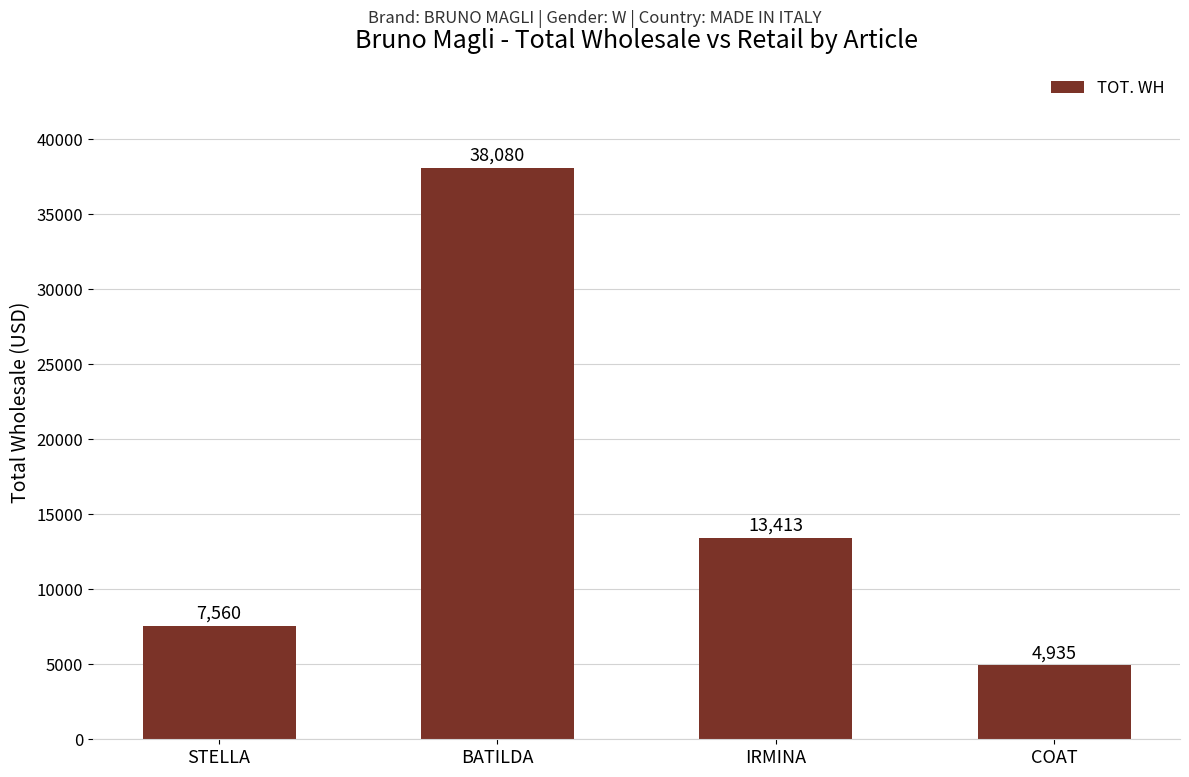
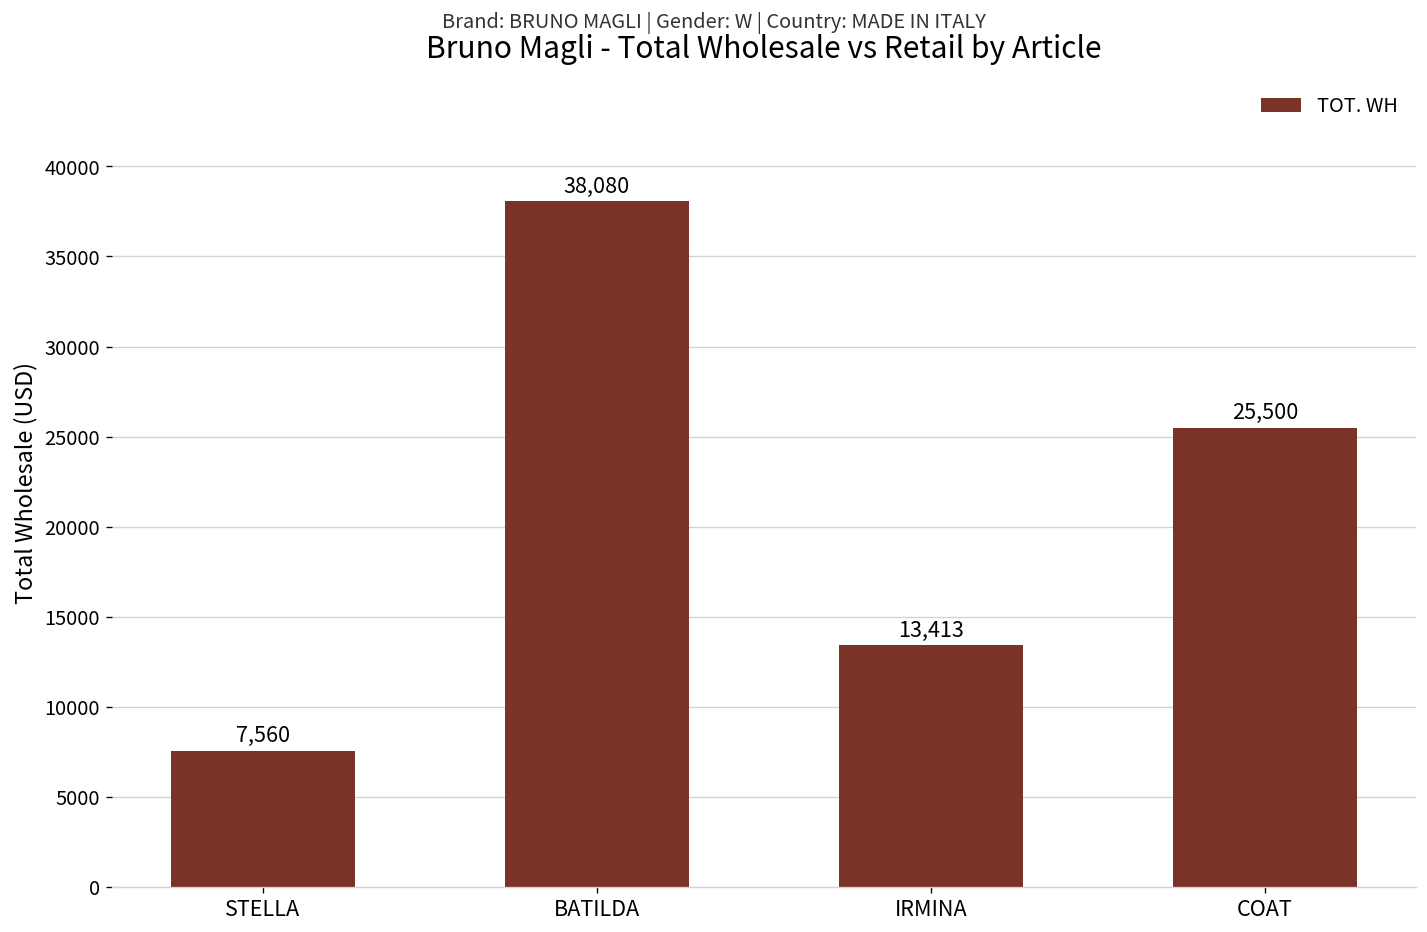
COAT: 4,935 -> 25,500
